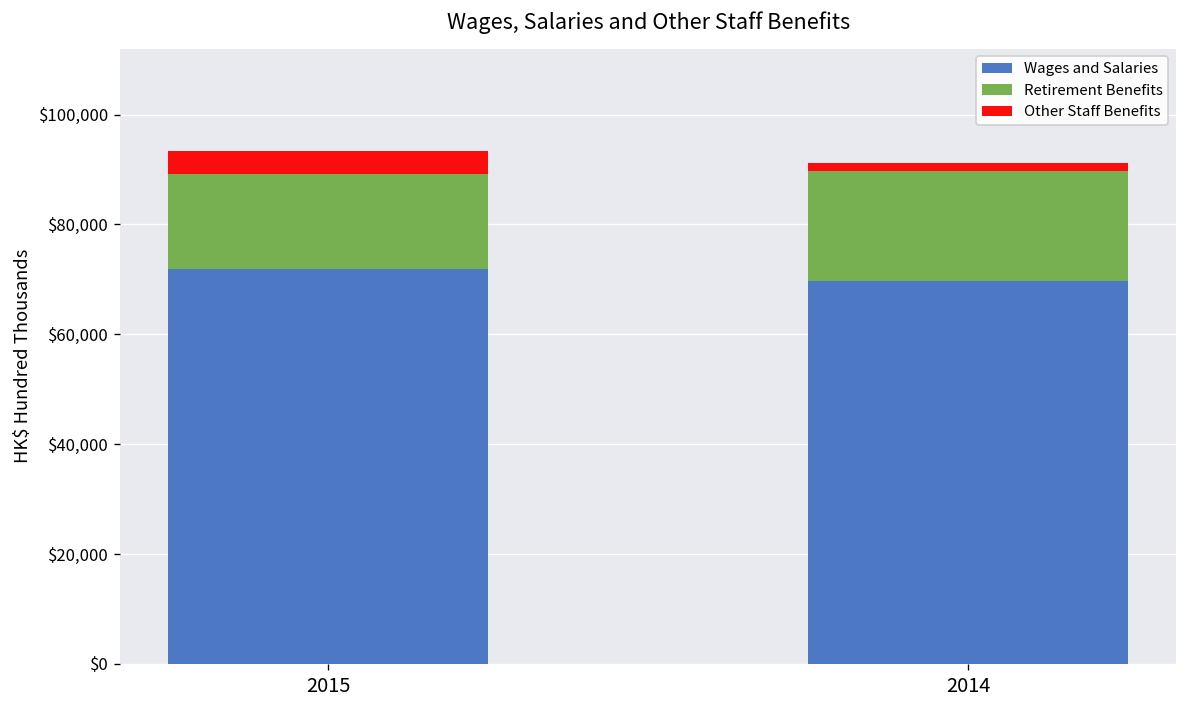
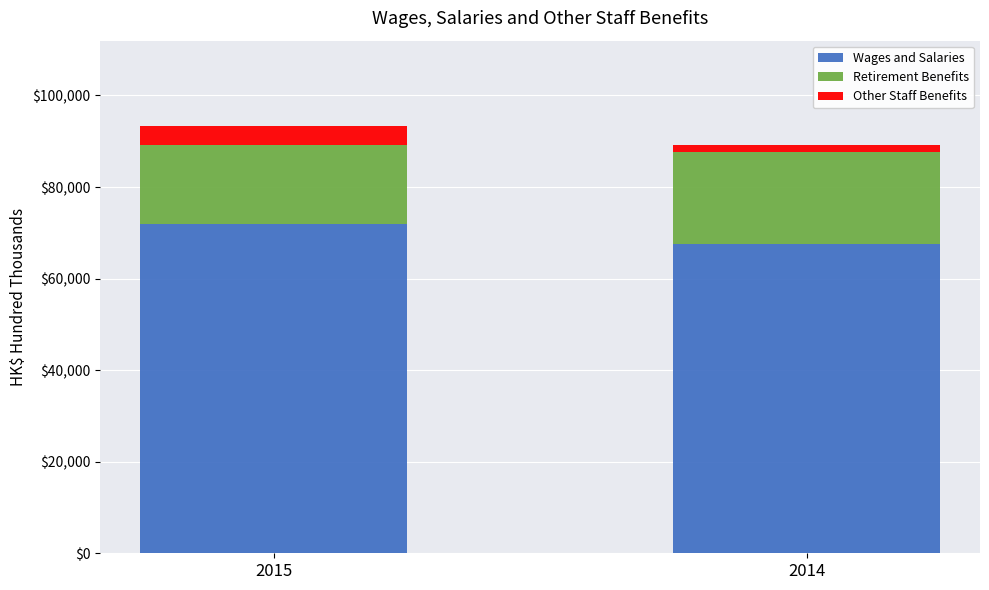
Wages and Salaries, 2014: $70,000 -> $68,000
